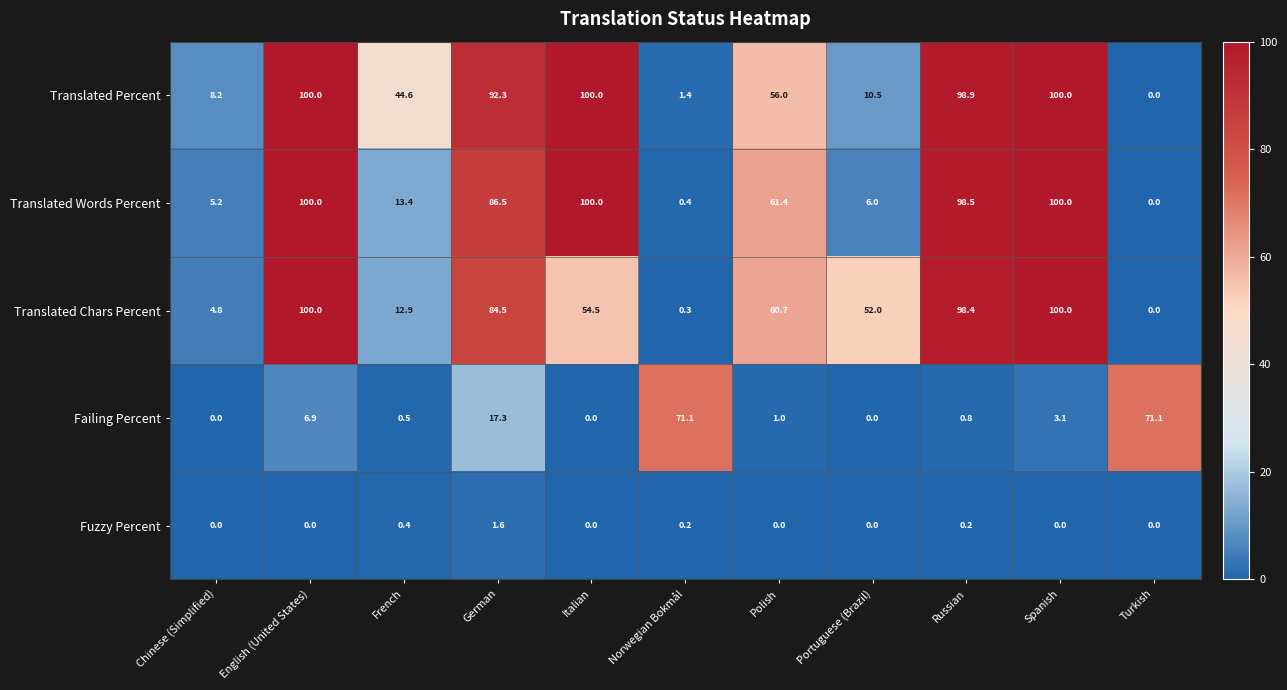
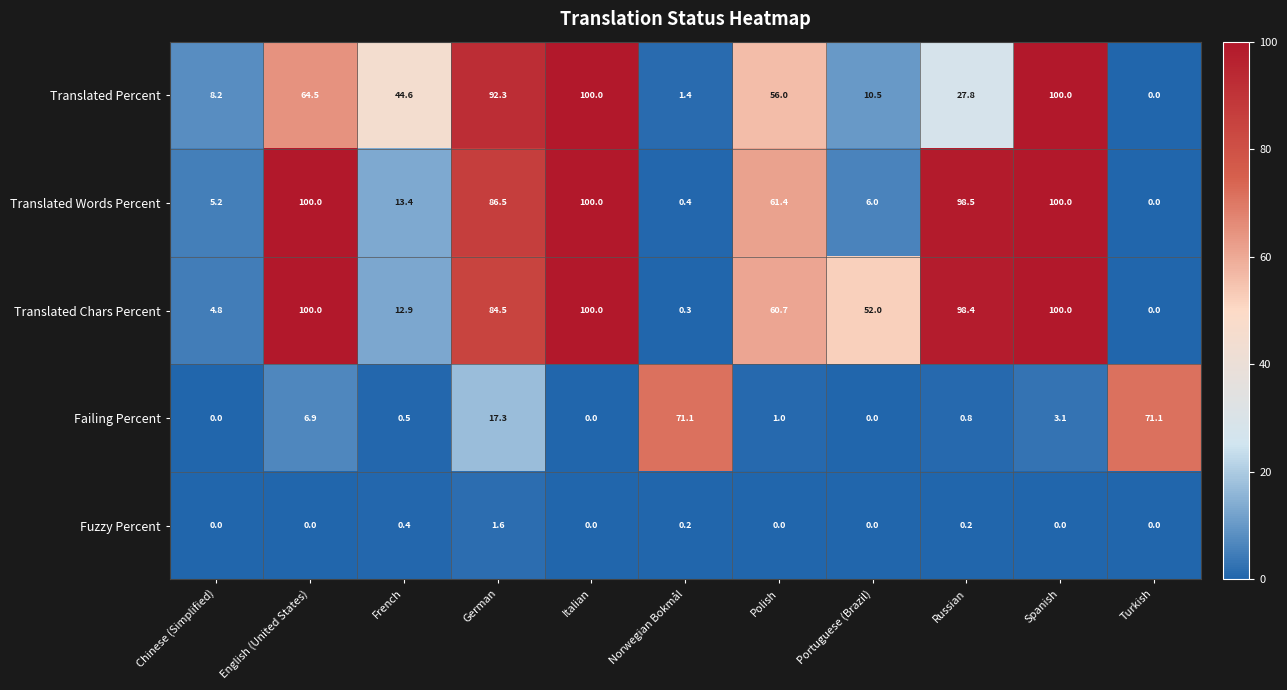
Translated Percent, English (United States): 100.0 -> 64.5
Translated Percent, Russian: 98.9 -> 27.8
Translated Chars Percent, Italian: 54.5 -> 100.0
